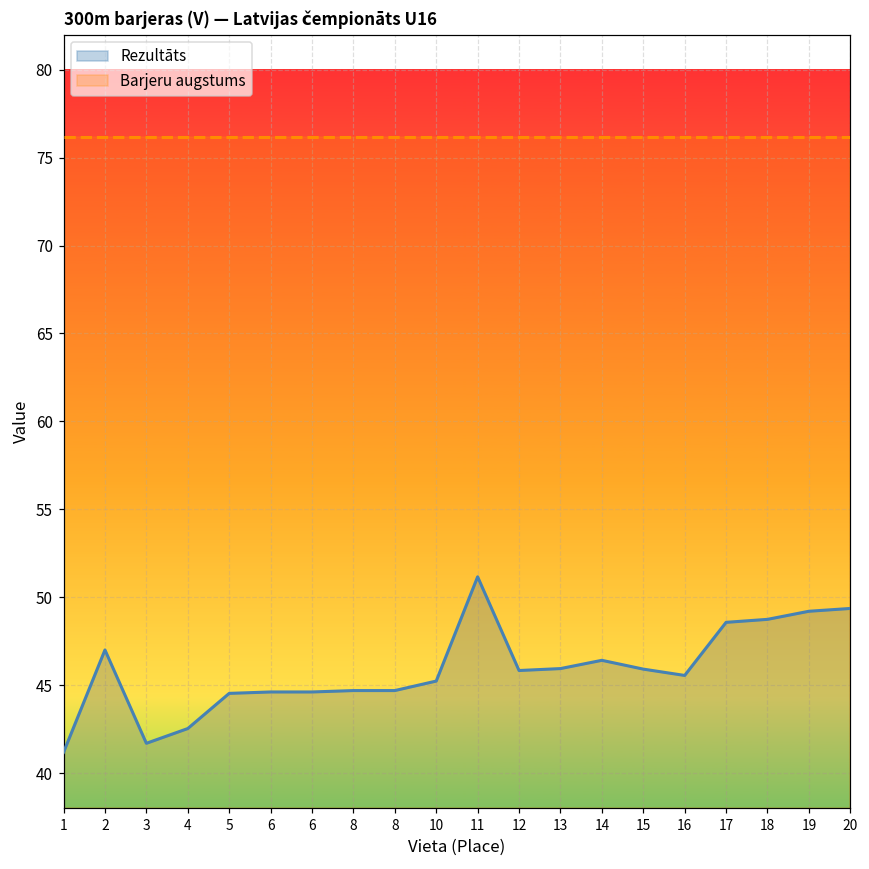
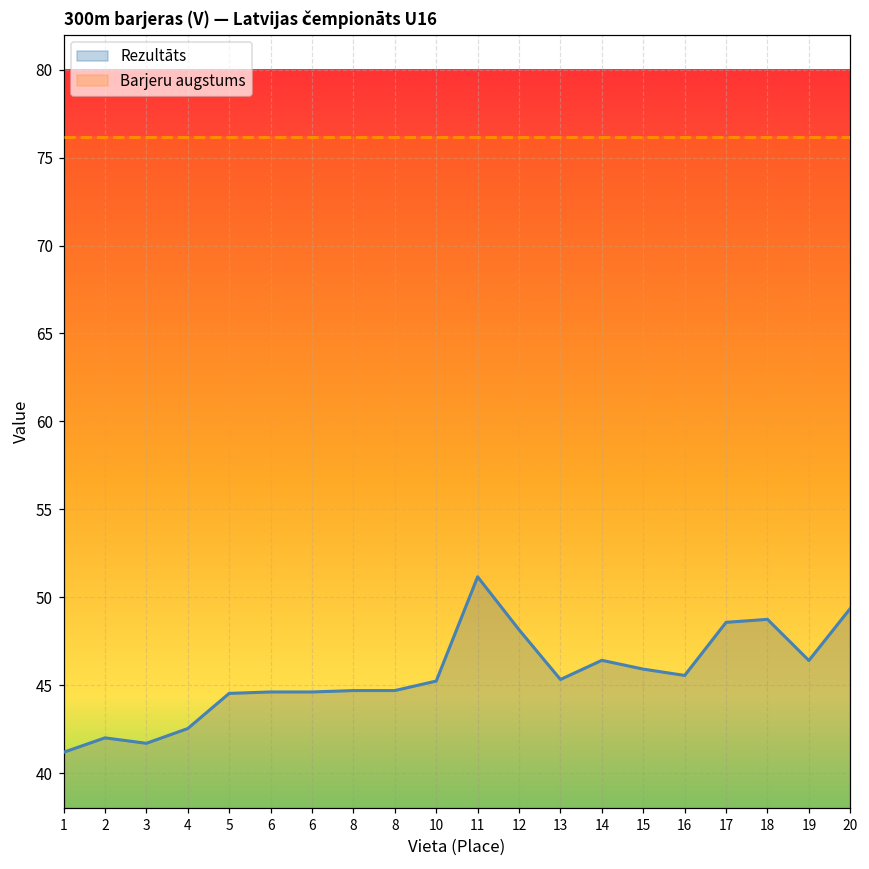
Rezultāts, 2: 47 -> 42
Rezultāts, 12: 45.8 -> 48.2
Rezultāts, 13: 45.9 -> 45.3
Rezultāts, 19: 49.2 -> 46.4
